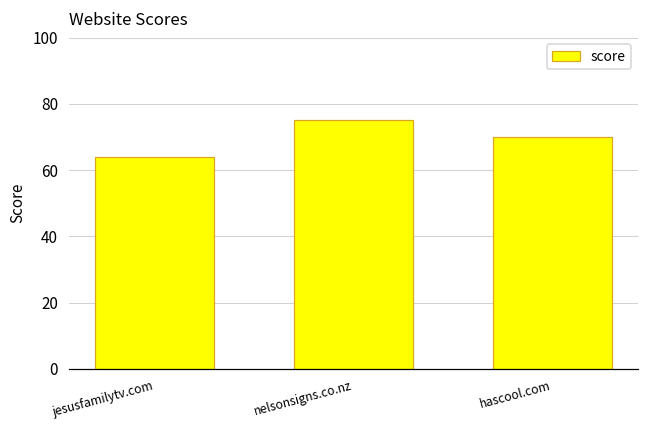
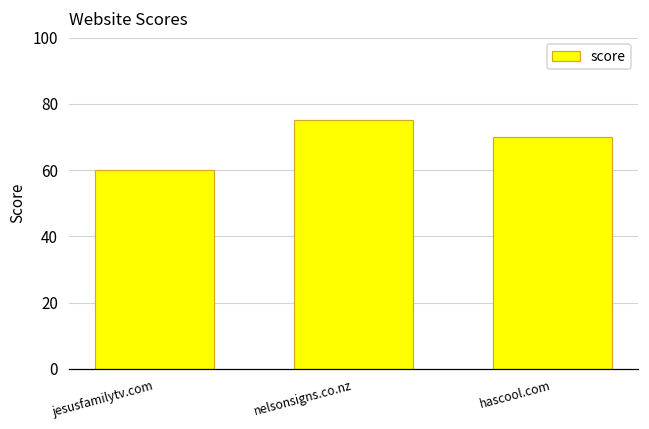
jesusfamilytv.com: 64 -> 60
